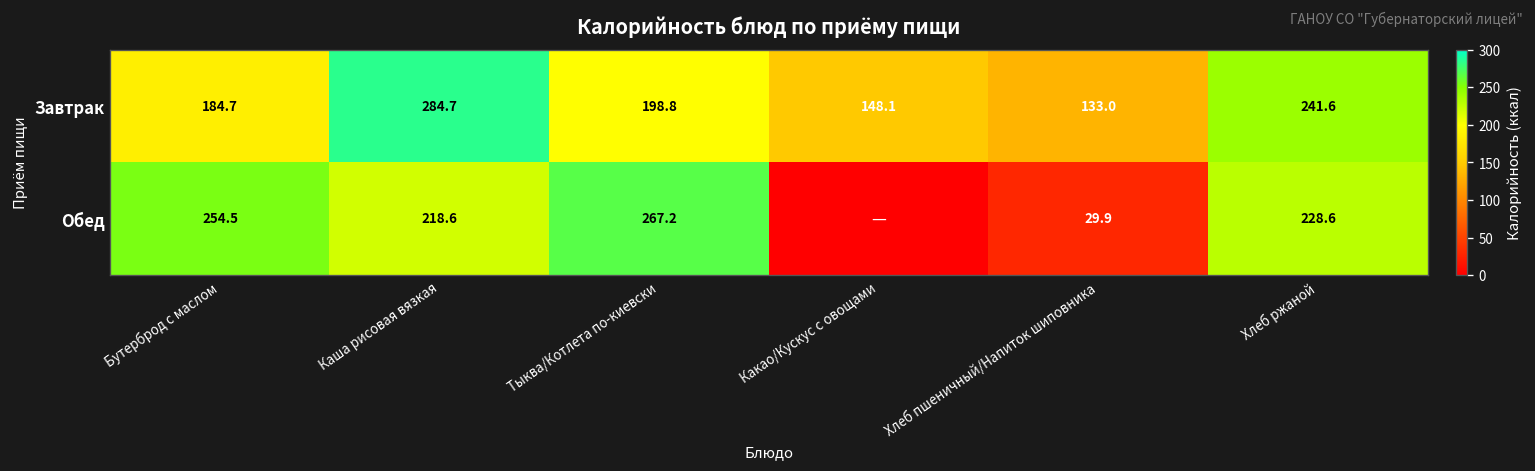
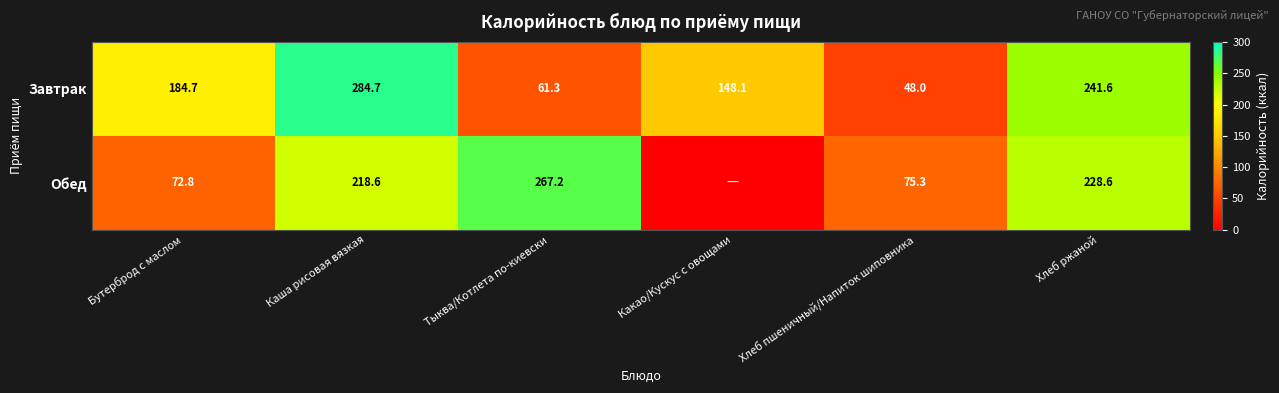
Завтрак, Тыква/Котлета по-киевски: 198.8 -> 61.3
Завтрак, Хлеб пшеничный/Напиток шиповника: 133.0 -> 48.0
Обед, Бутерброд с маслом: 254.5 -> 72.8
Обед, Хлеб пшеничный/Напиток шиповника: 29.9 -> 75.3
